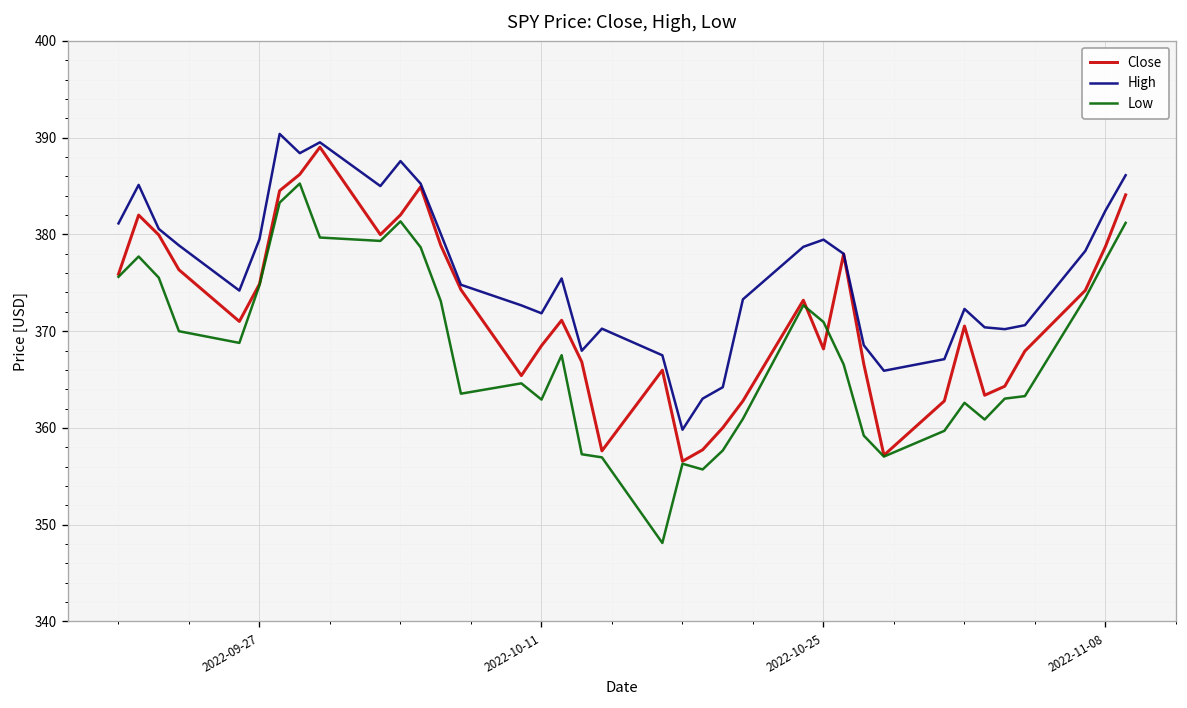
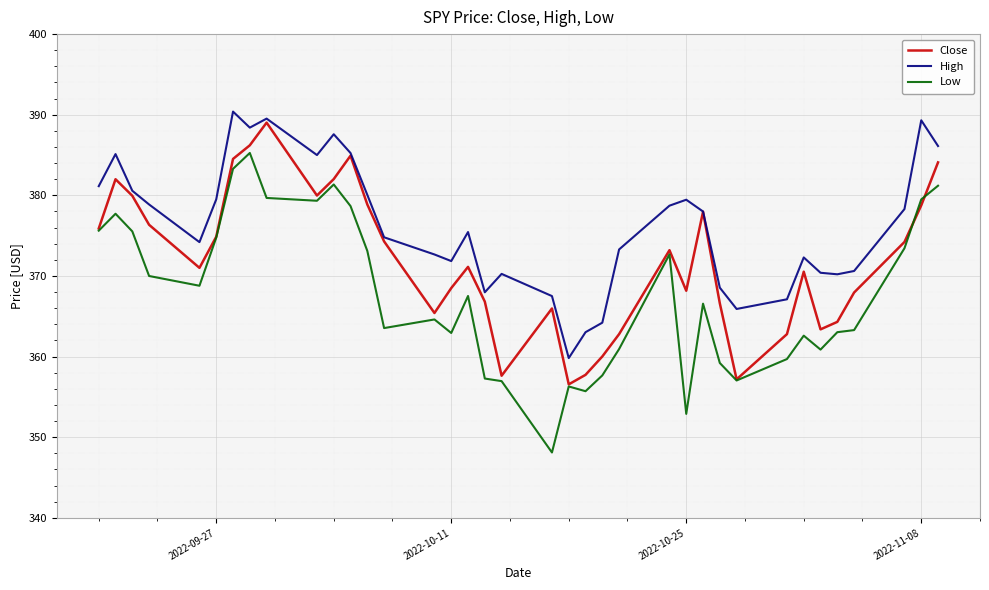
Low, 2022-10-25: 371 -> 353
High, 2022-11-08: 382 -> 389
Low, 2022-11-08: 377 -> 380
